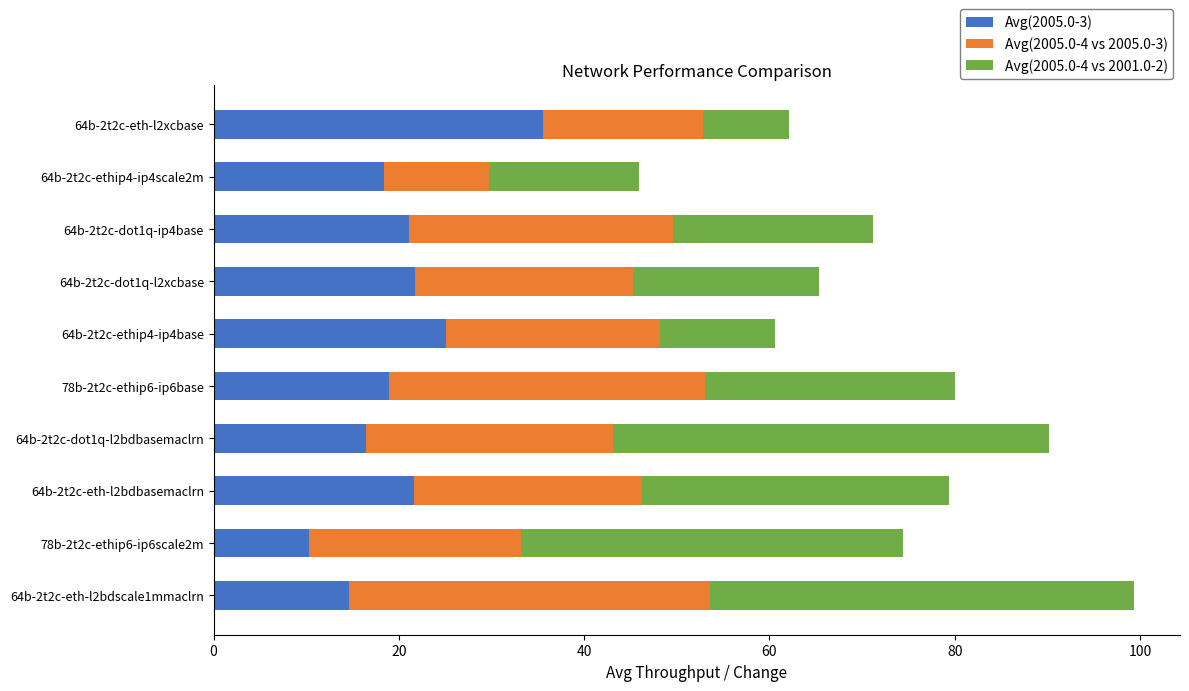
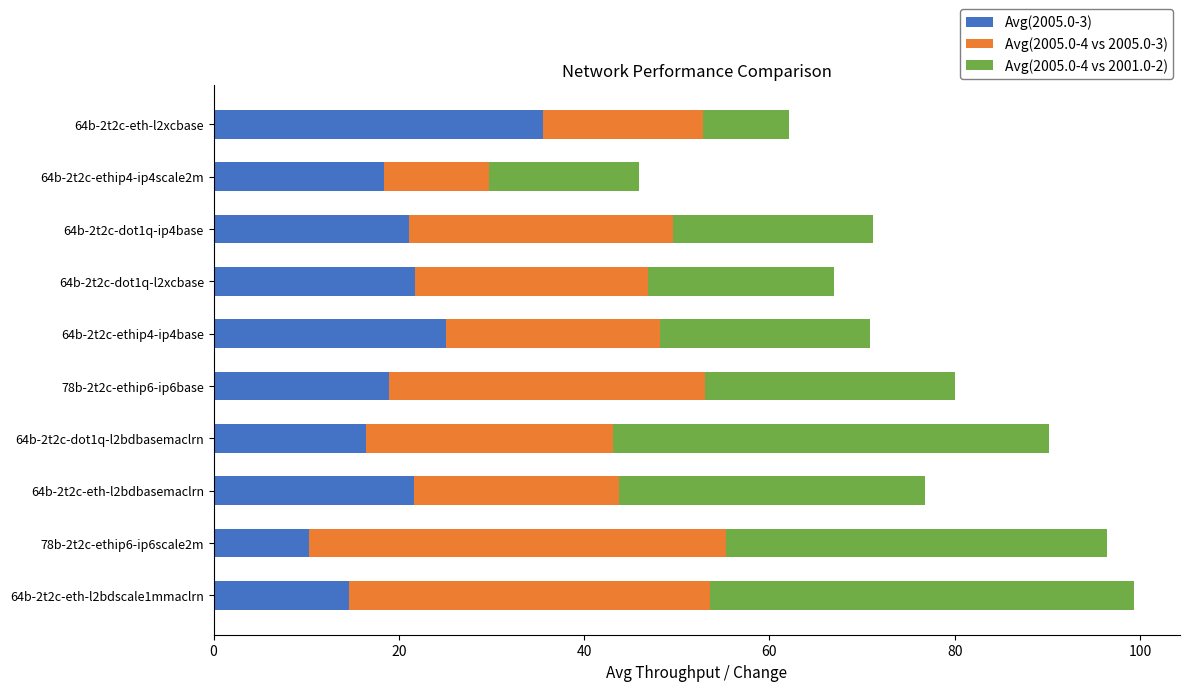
Avg(2005.0-4 vs 2005.0-3), 64b-2t2c-dot1q-l2xcbase: 24 -> 25
Avg(2005.0-4 vs 2001.0-2), 64b-2t2c-ethip4-ip4base: 12 -> 23
Avg(2005.0-4 vs 2005.0-3), 64b-2t2c-eth-l2bdbasemaclrn: 25 -> 22
Avg(2005.0-4 vs 2005.0-3), 78b-2t2c-ethip6-ip6scale2m: 23 -> 45
